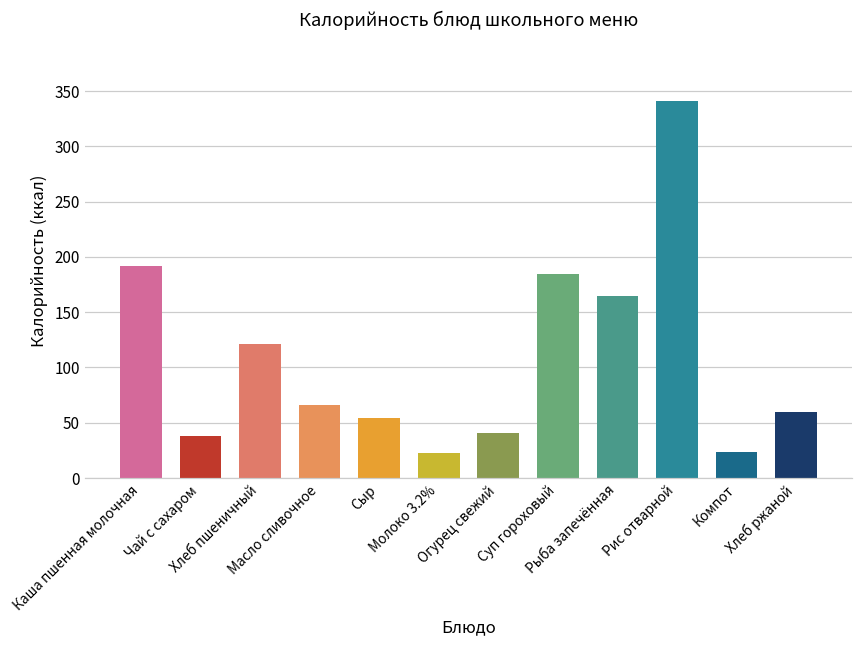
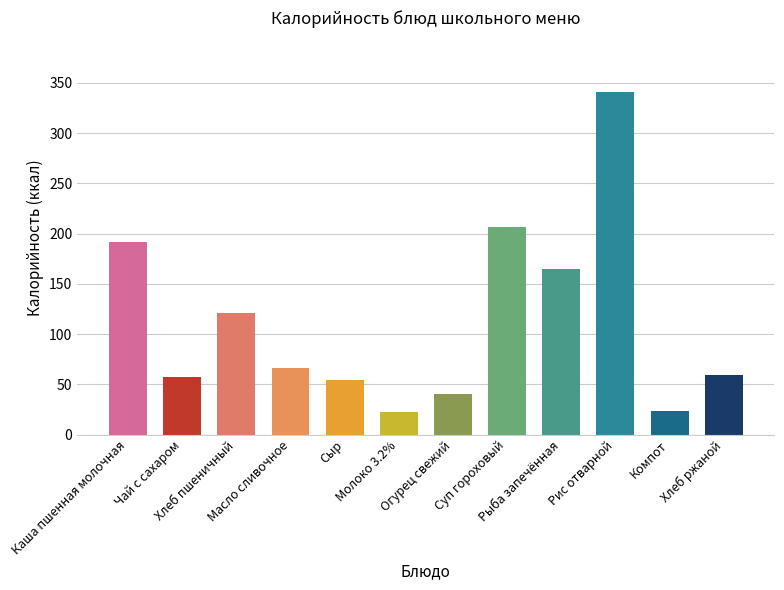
Чай с сахаром: 38 -> 57
Суп гороховый: 185 -> 207
